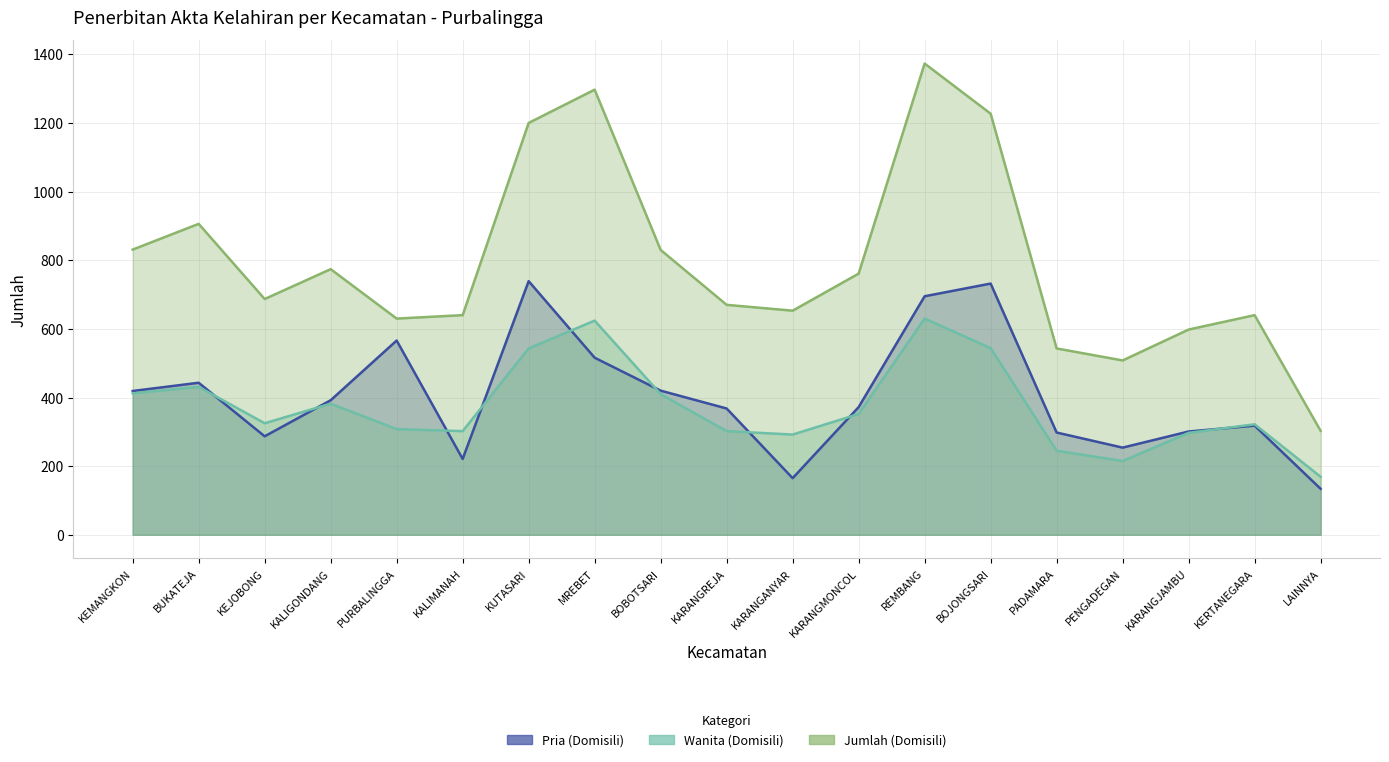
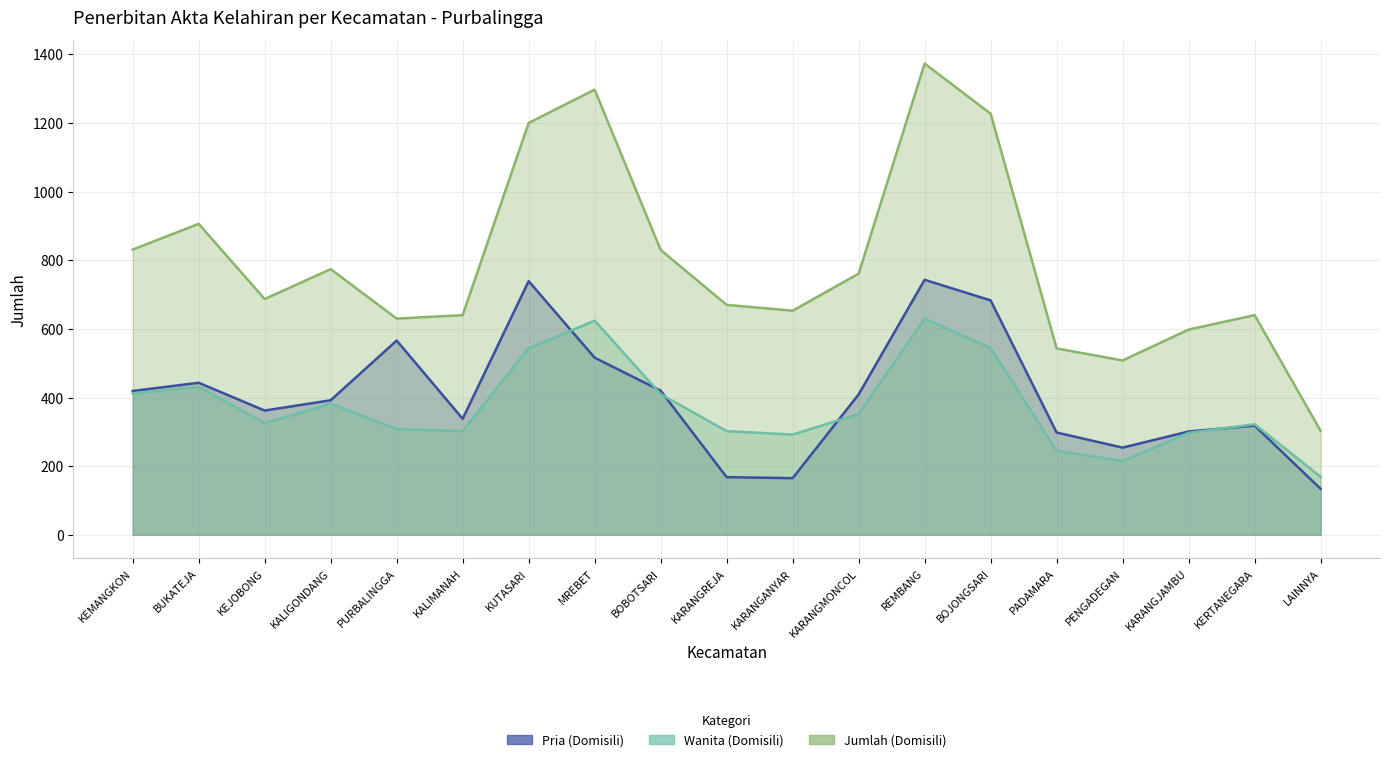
Pria (Domisili), KEJOBONG: 290 -> 360
Pria (Domisili), KALIMANAH: 220 -> 340
Pria (Domisili), KARANGREJA: 370 -> 170
Pria (Domisili), KARANGMONCOL: 370 -> 410
Pria (Domisili), REMBANG: 700 -> 740
Pria (Domisili), BOJONGSARI: 730 -> 680
